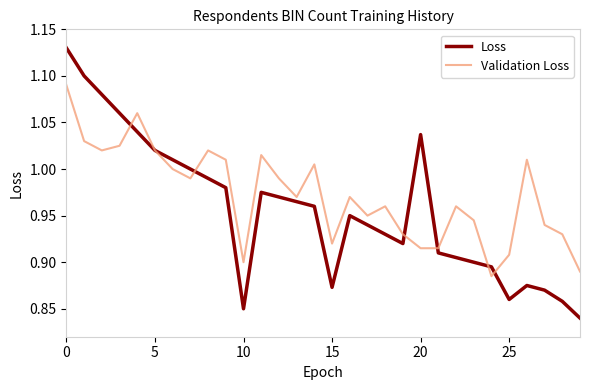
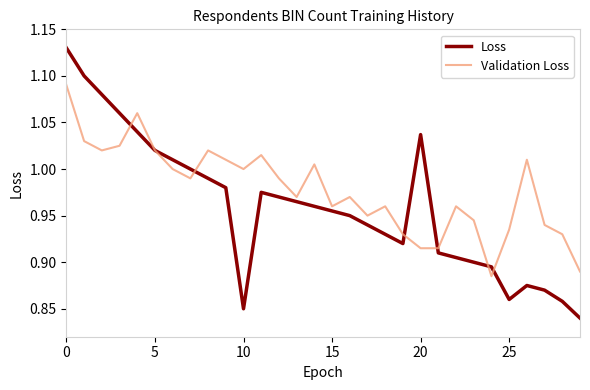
Validation Loss, 10: 0.9 -> 1.0
Loss, 15: 0.87 -> 0.96
Validation Loss, 15: 0.92 -> 0.96
Validation Loss, 25: 0.91 -> 0.94
